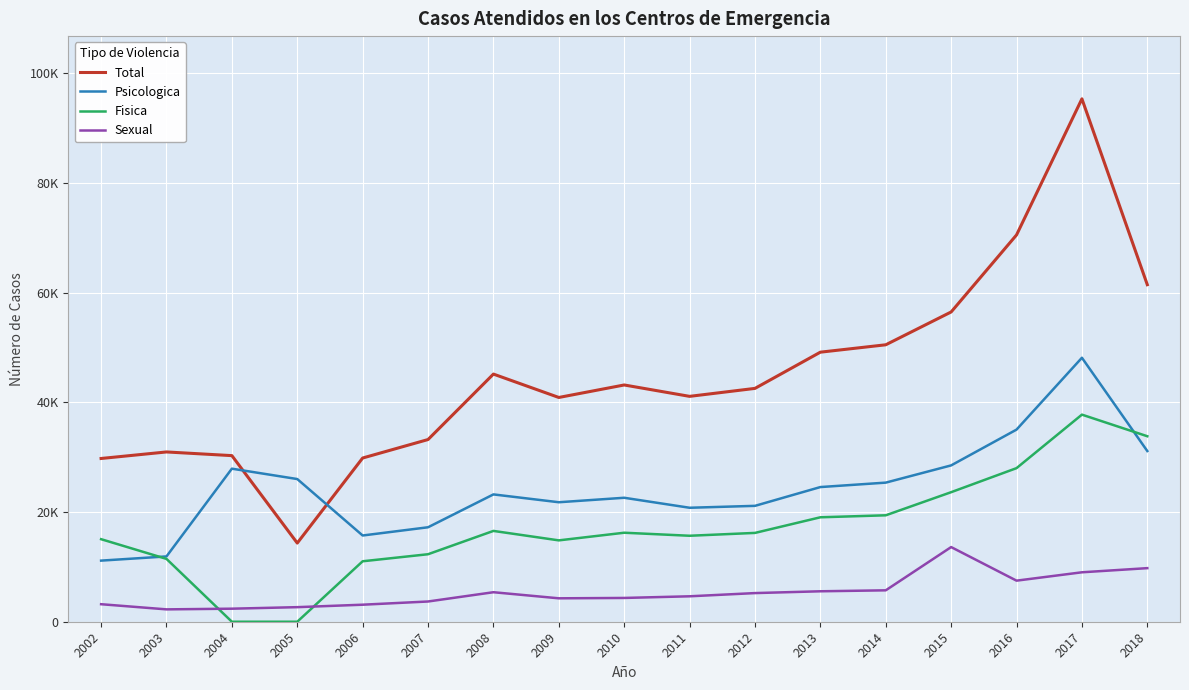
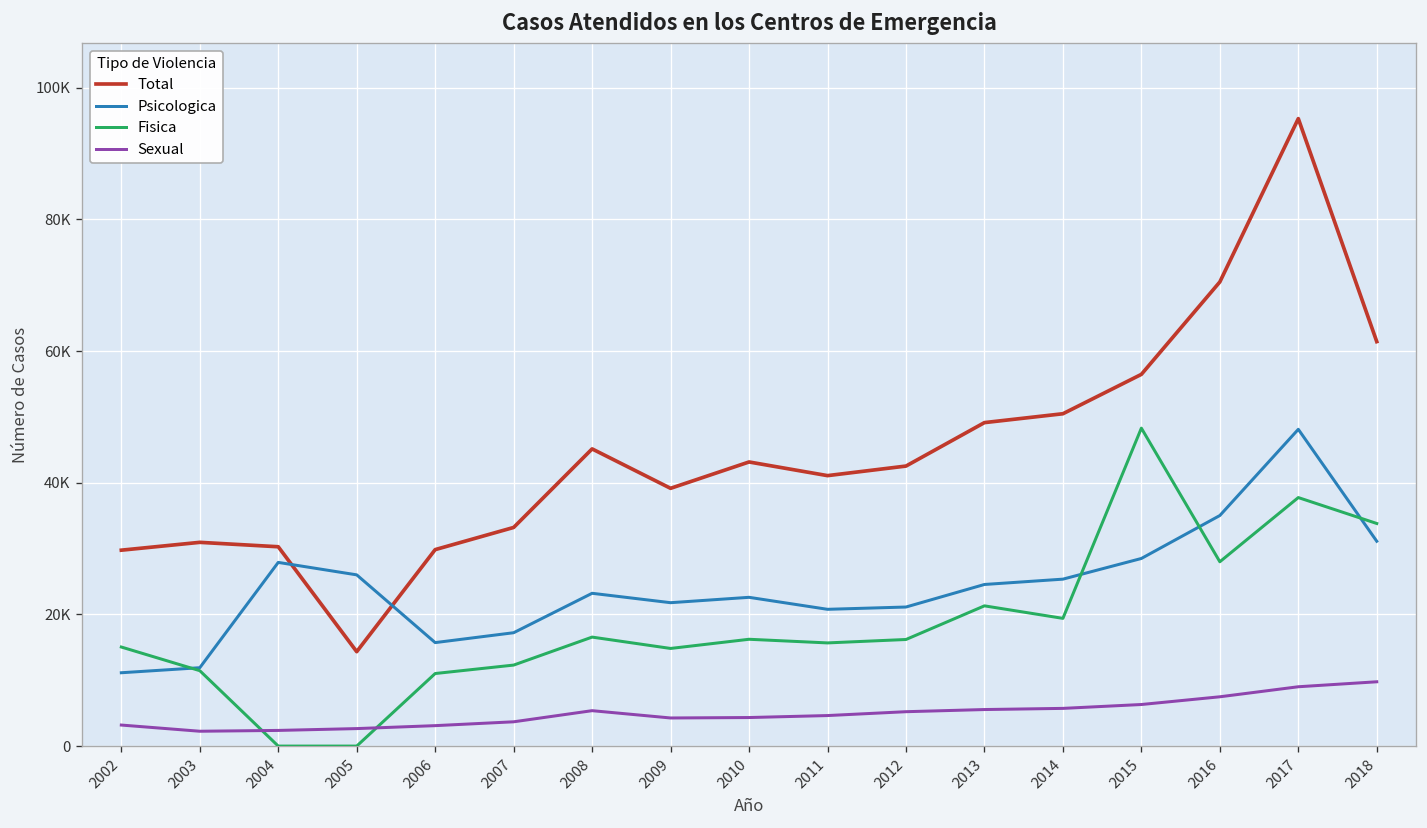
Total, 2009: 41000 -> 39000
Fisica, 2013: 19000 -> 21000
Fisica, 2015: 24000 -> 48000
Sexual, 2015: 14000 -> 6000
